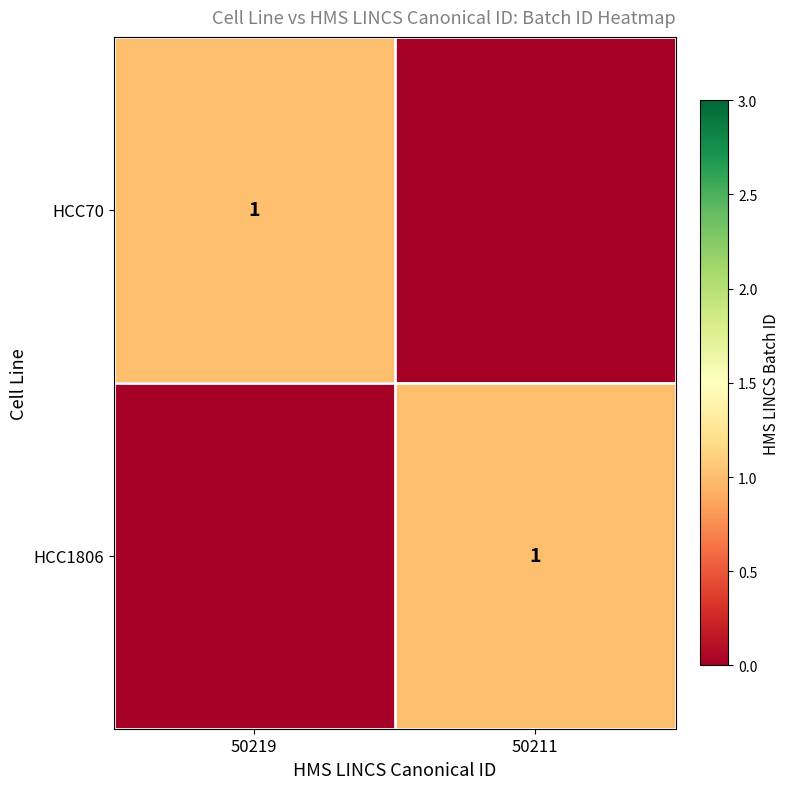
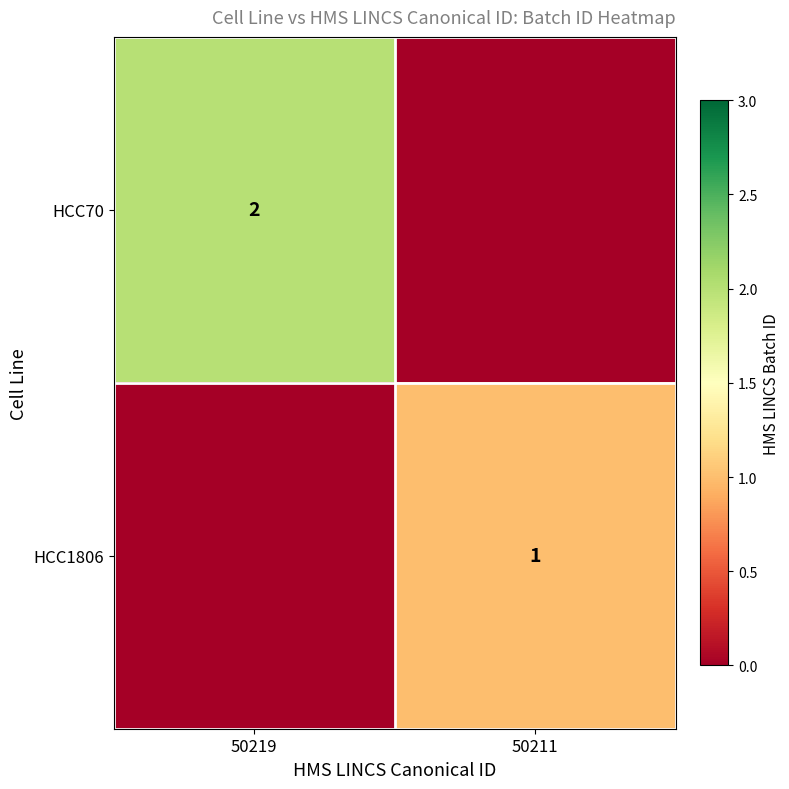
HCC70, 50219: 1 -> 2
